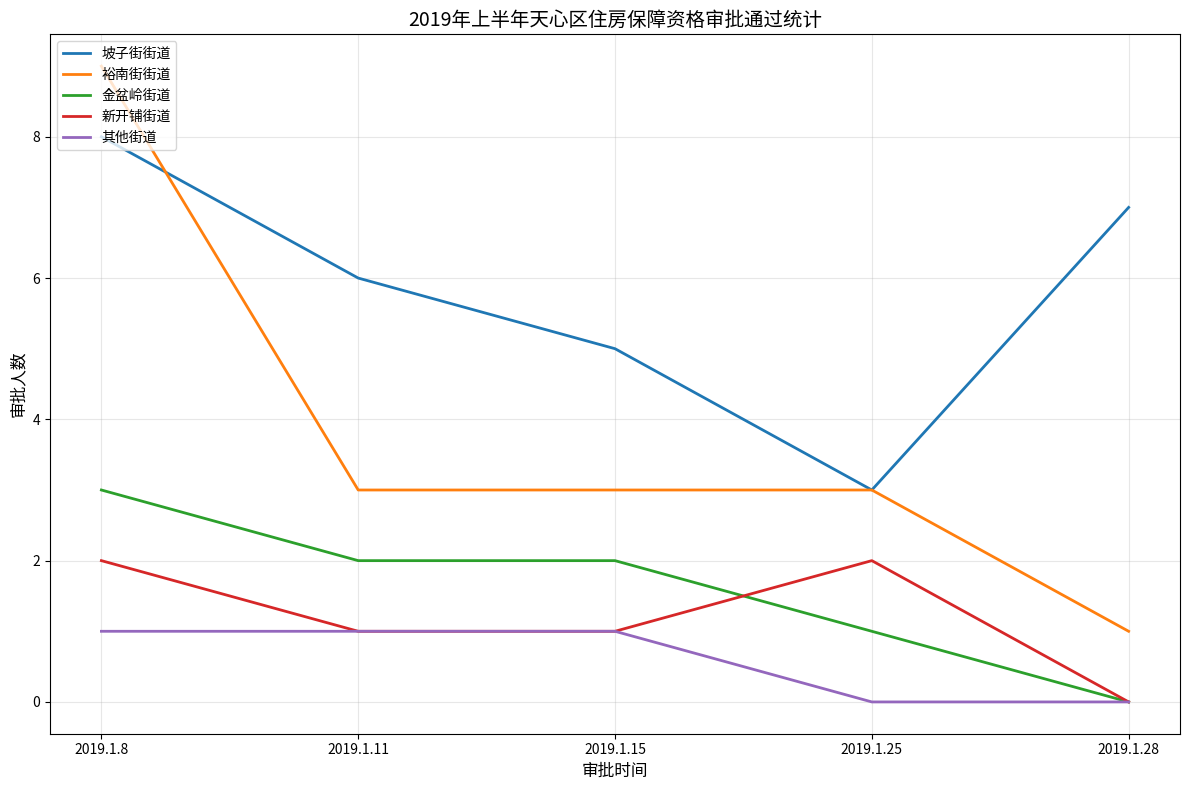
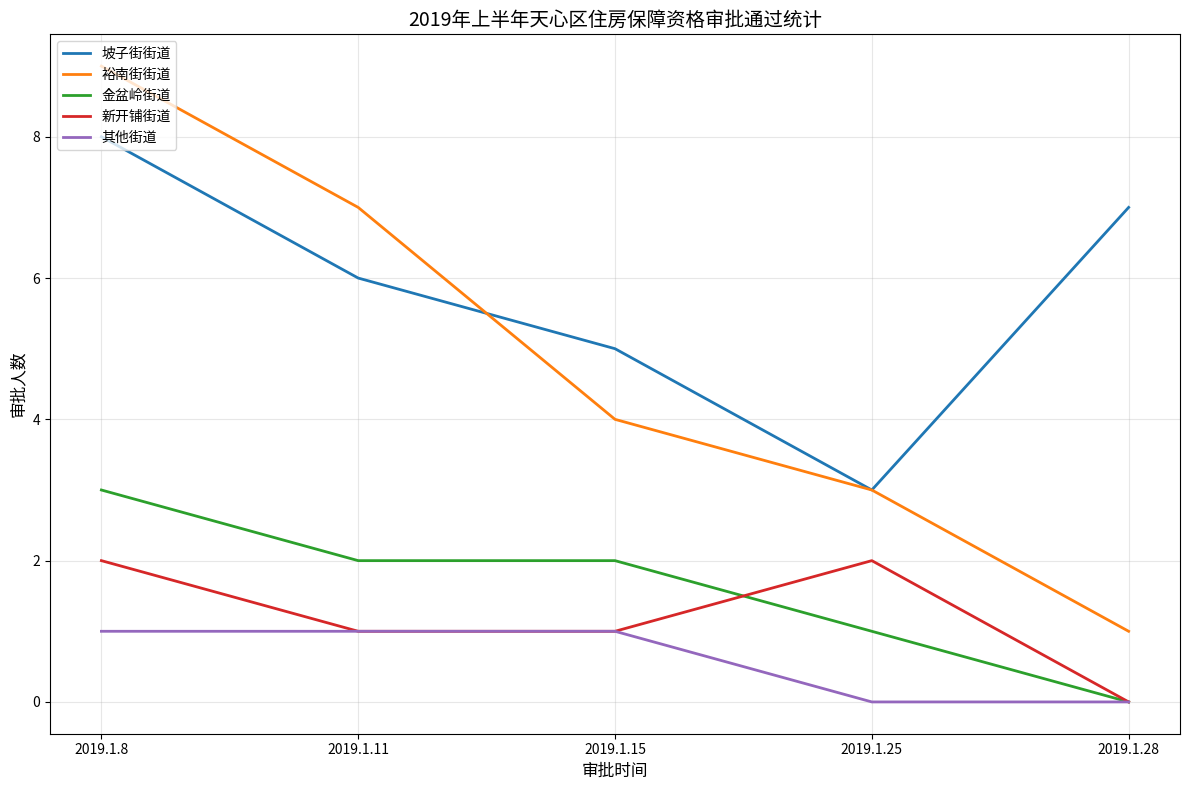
裕南街街道, 2019.1.11: 3 -> 7
裕南街街道, 2019.1.15: 3 -> 4
